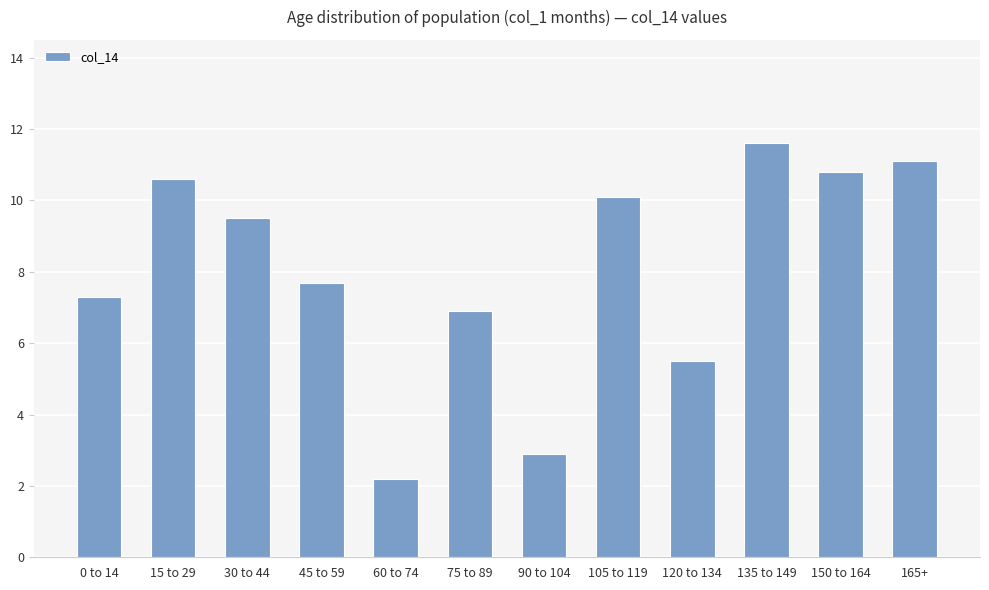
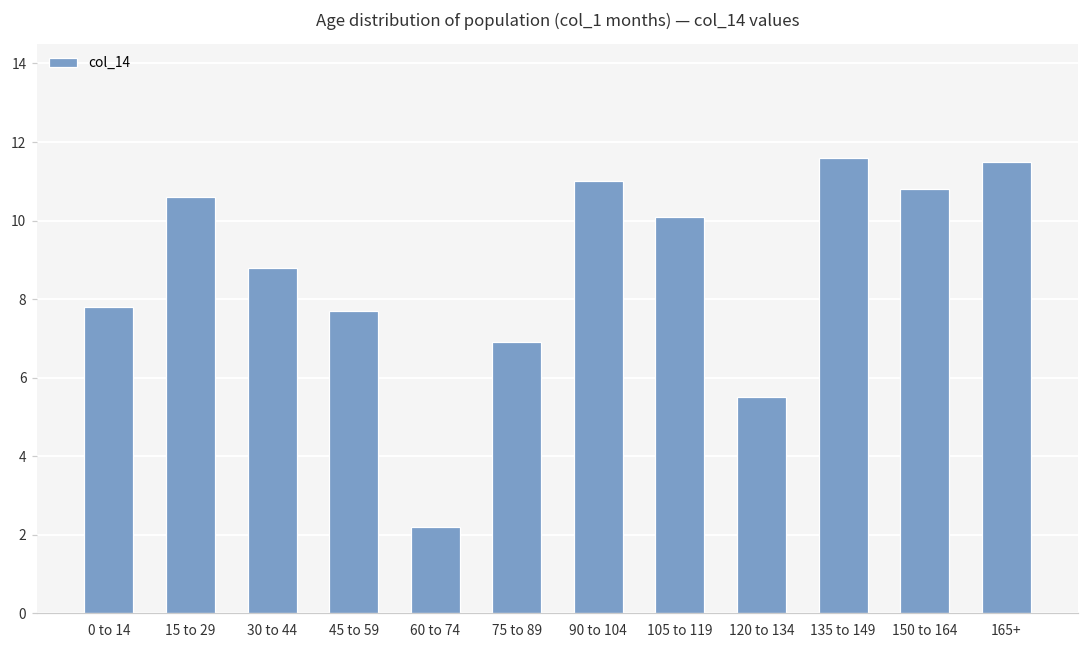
0 to 14: 7.3 -> 7.8
30 to 44: 9.5 -> 8.8
90 to 104: 2.9 -> 11.0
165+: 11.1 -> 11.5
